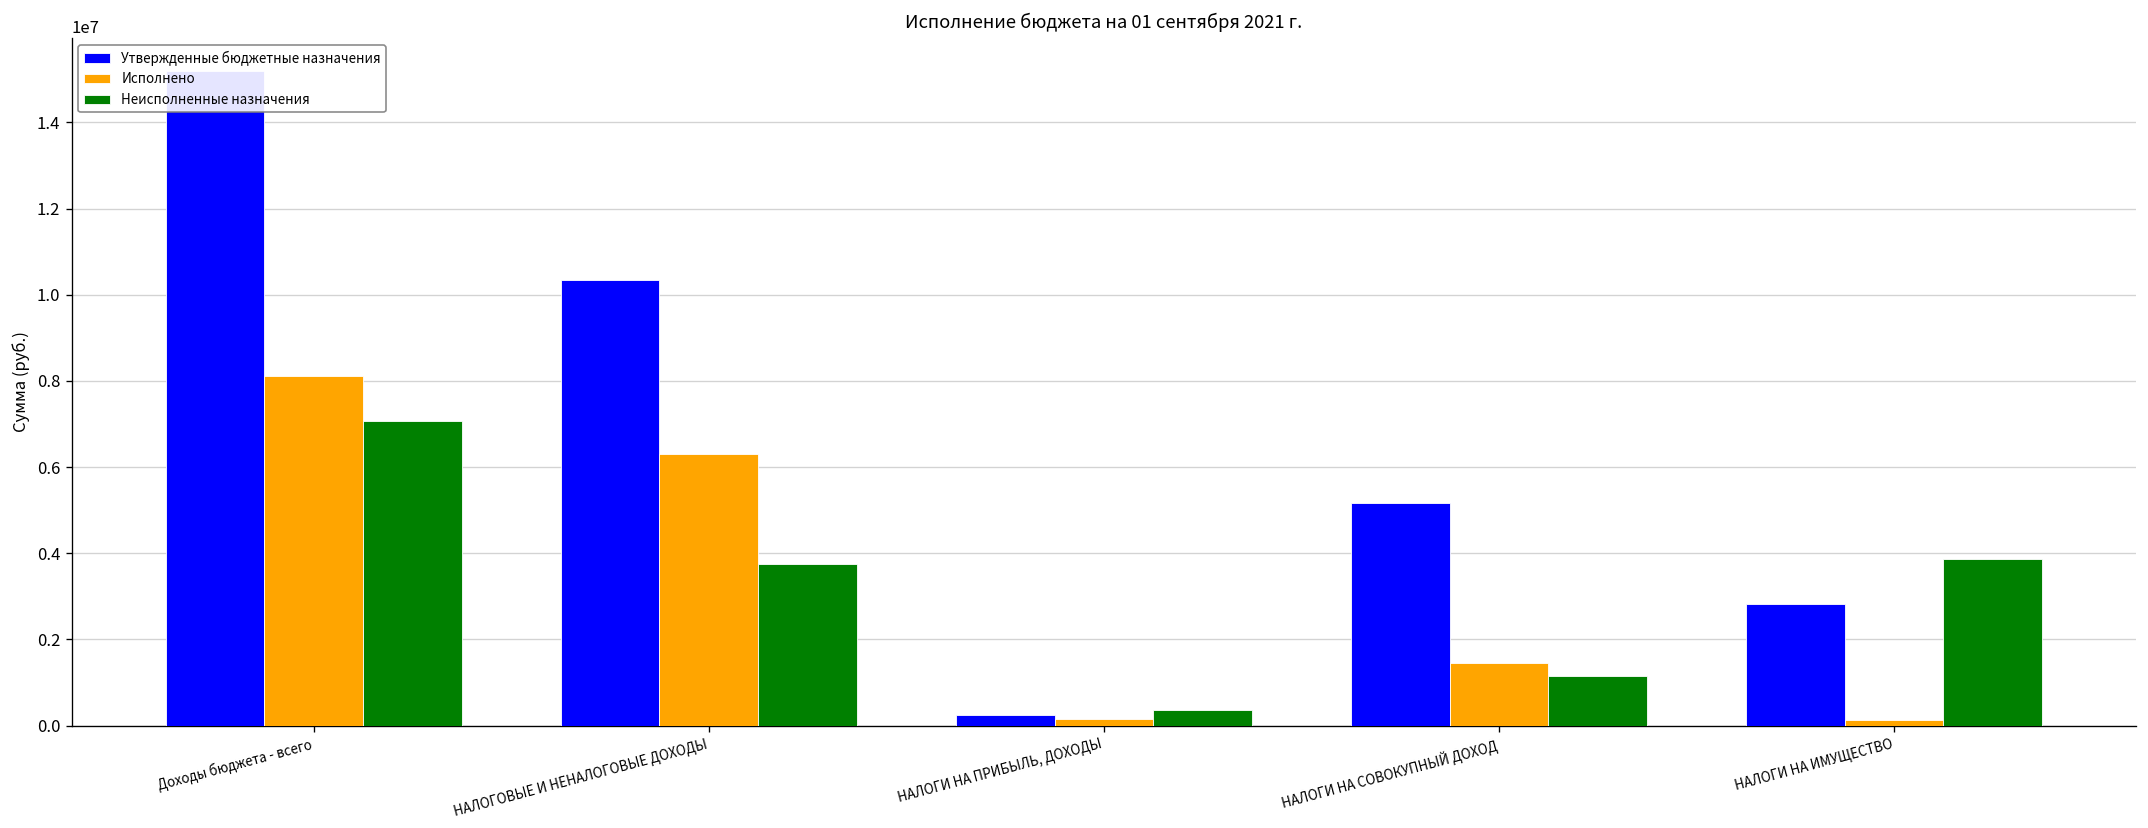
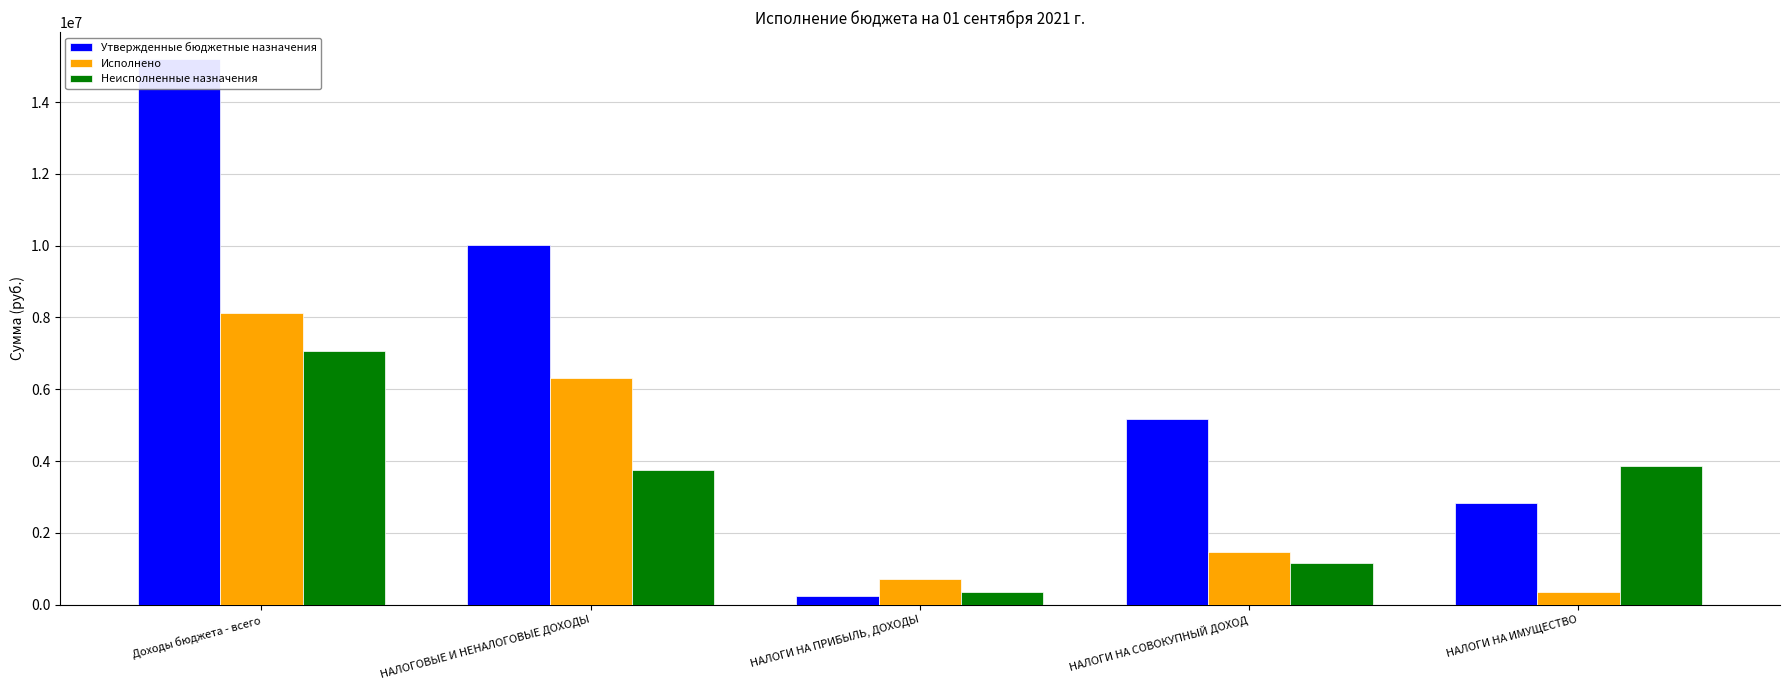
Утвержденные бюджетные назначения, НАЛОГОВЫЕ И НЕНАЛОГОВЫЕ ДОХОДЫ: 10300000 -> 10000000
Исполнено, НАЛОГИ НА ПРИБЫЛЬ, ДОХОДЫ: 200000 -> 700000
Исполнено, НАЛОГИ НА ИМУЩЕСТВО: 100000 -> 400000
